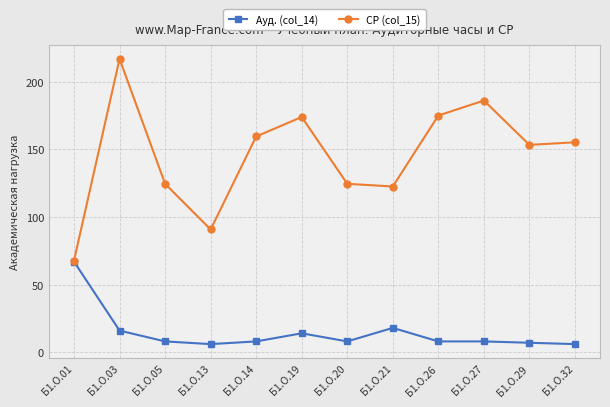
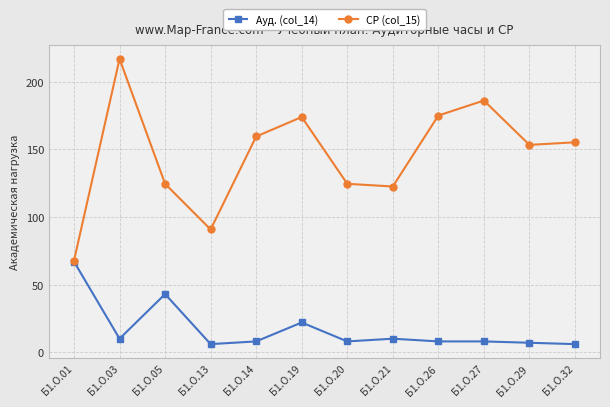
Ауд. (col_14), Б1.О.03: 16 -> 10
Ауд. (col_14), Б1.О.05: 8 -> 43
Ауд. (col_14), Б1.О.19: 14 -> 22
Ауд. (col_14), Б1.О.21: 18 -> 10
